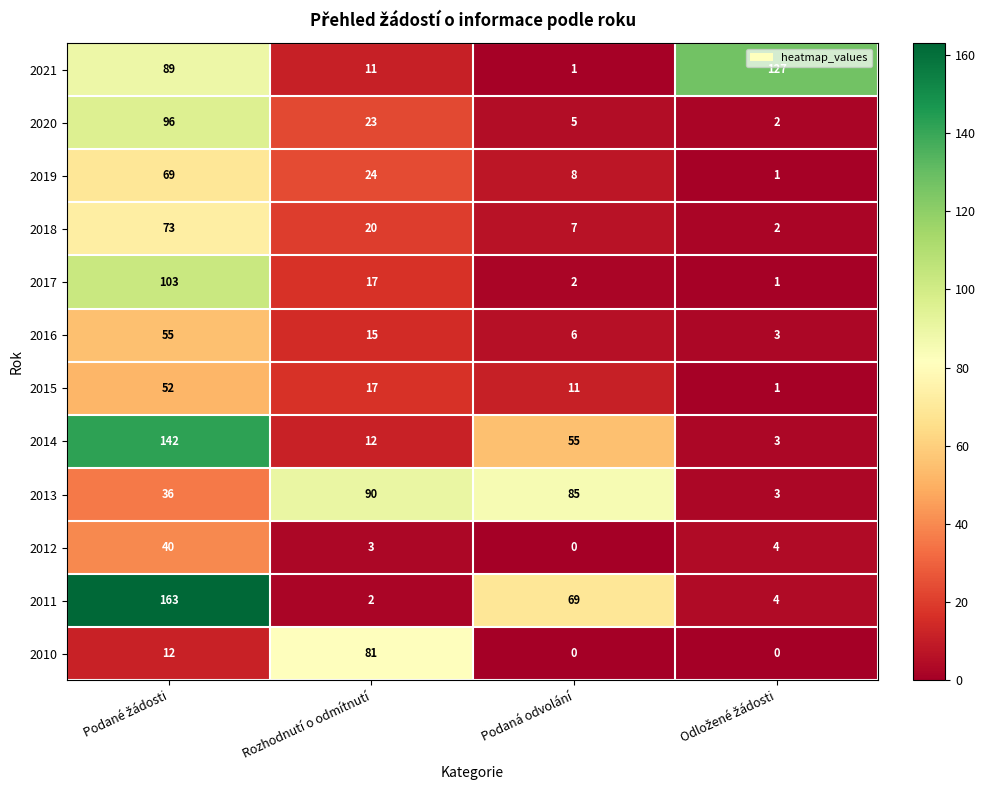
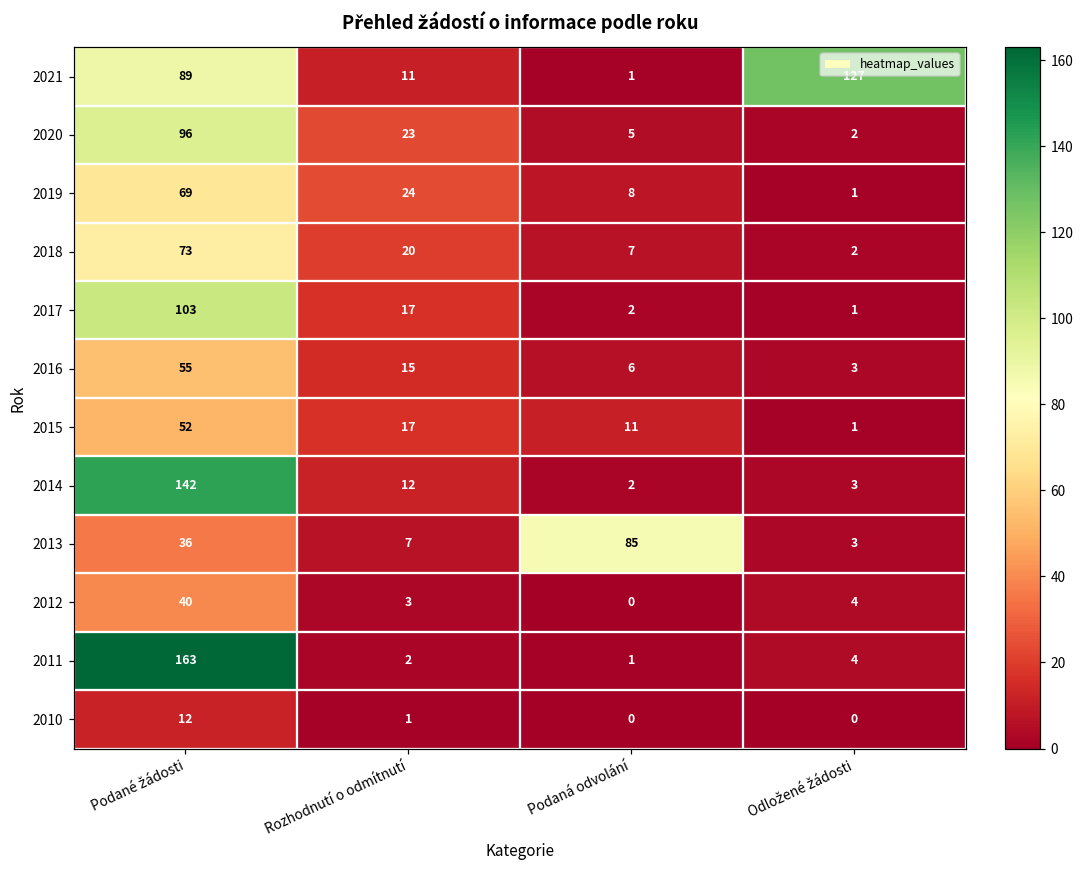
2014, Podaná odvolání: 55 -> 2
2013, Rozhodnutí o odmítnutí: 90 -> 7
2011, Podaná odvolání: 69 -> 1
2010, Rozhodnutí o odmítnutí: 81 -> 1
